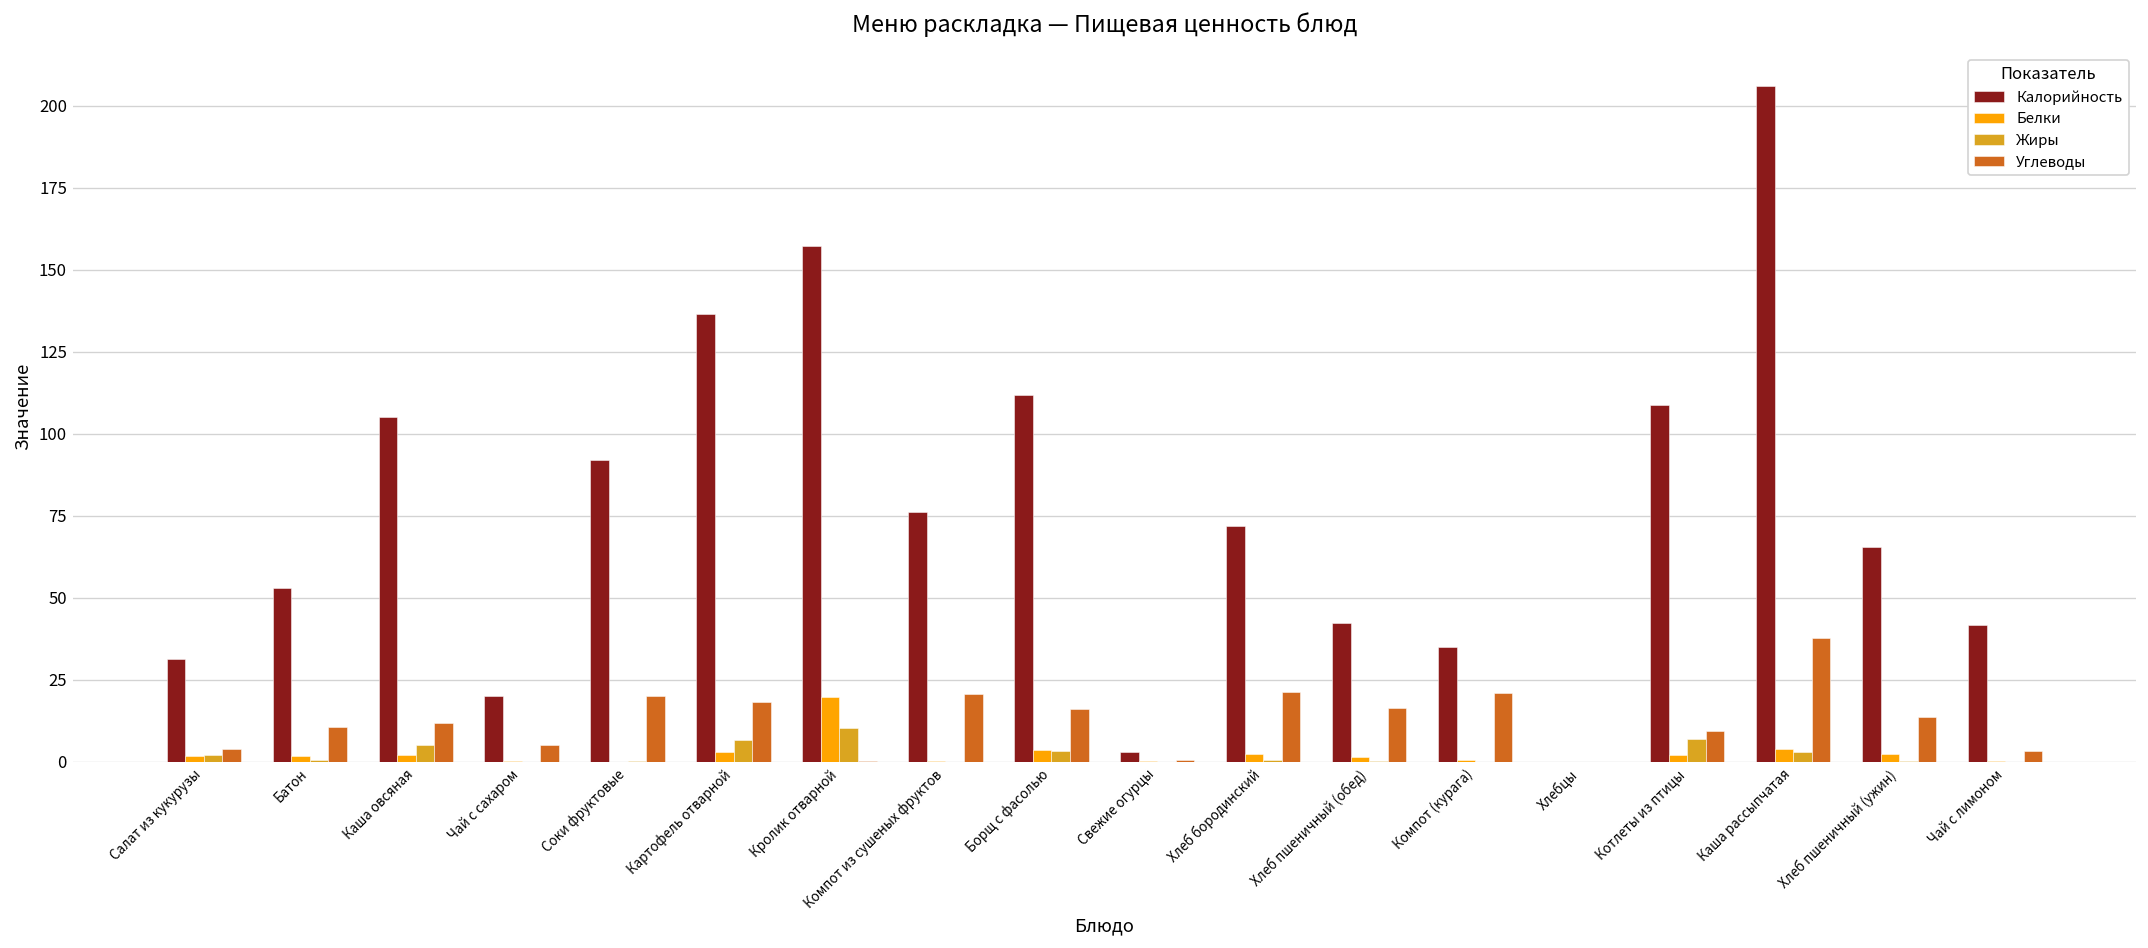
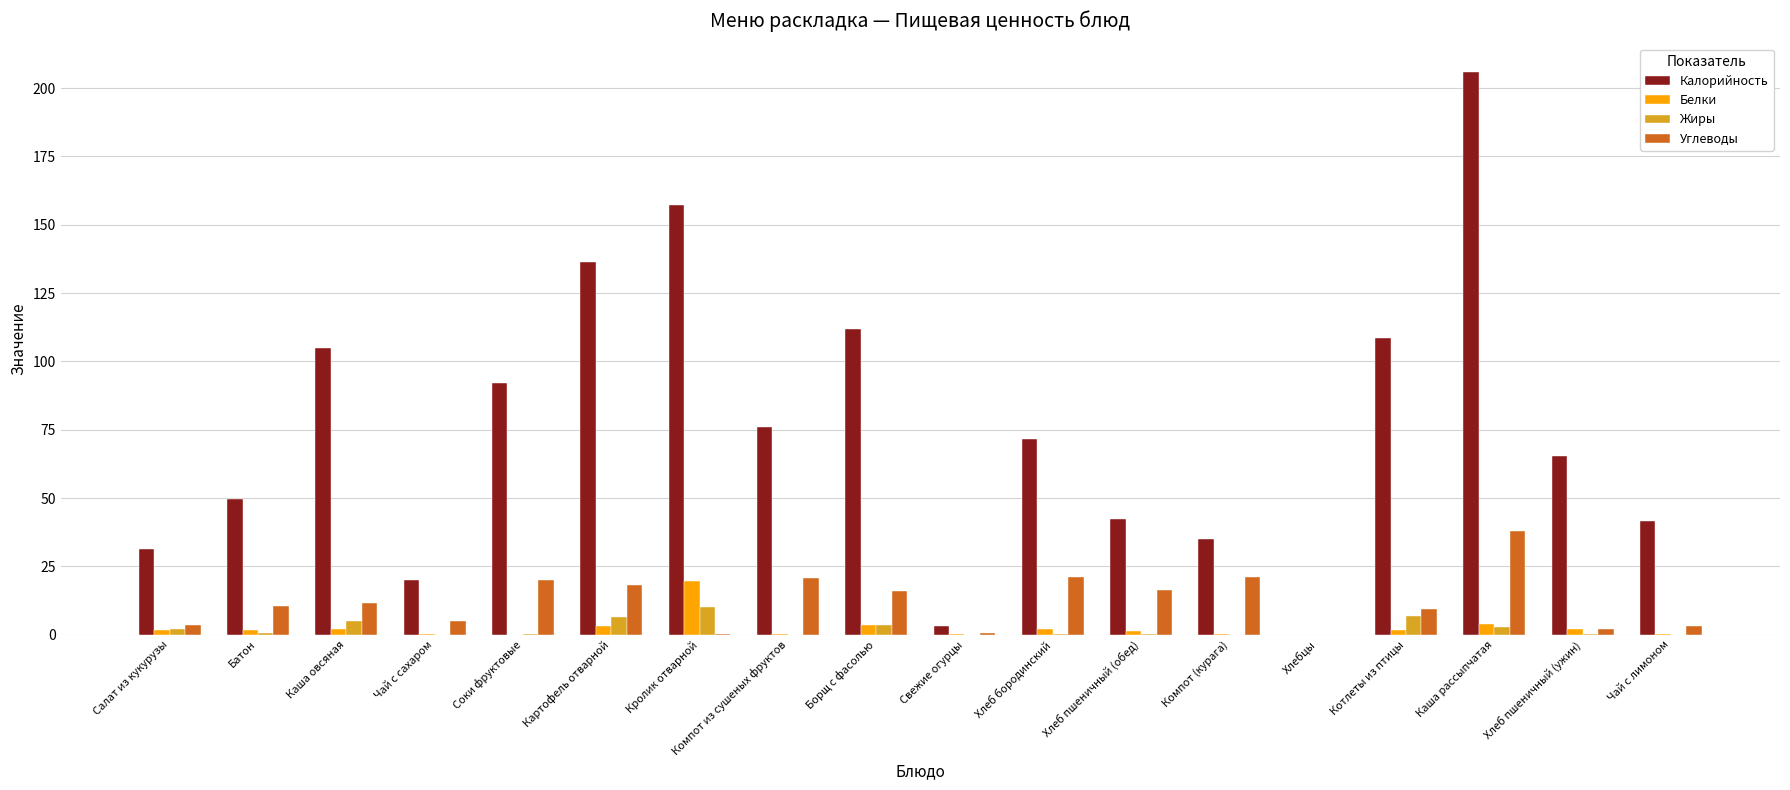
Калорийность, Батон: 53 -> 50
Углеводы, Хлеб пшеничный (ужин): 13 -> 2
